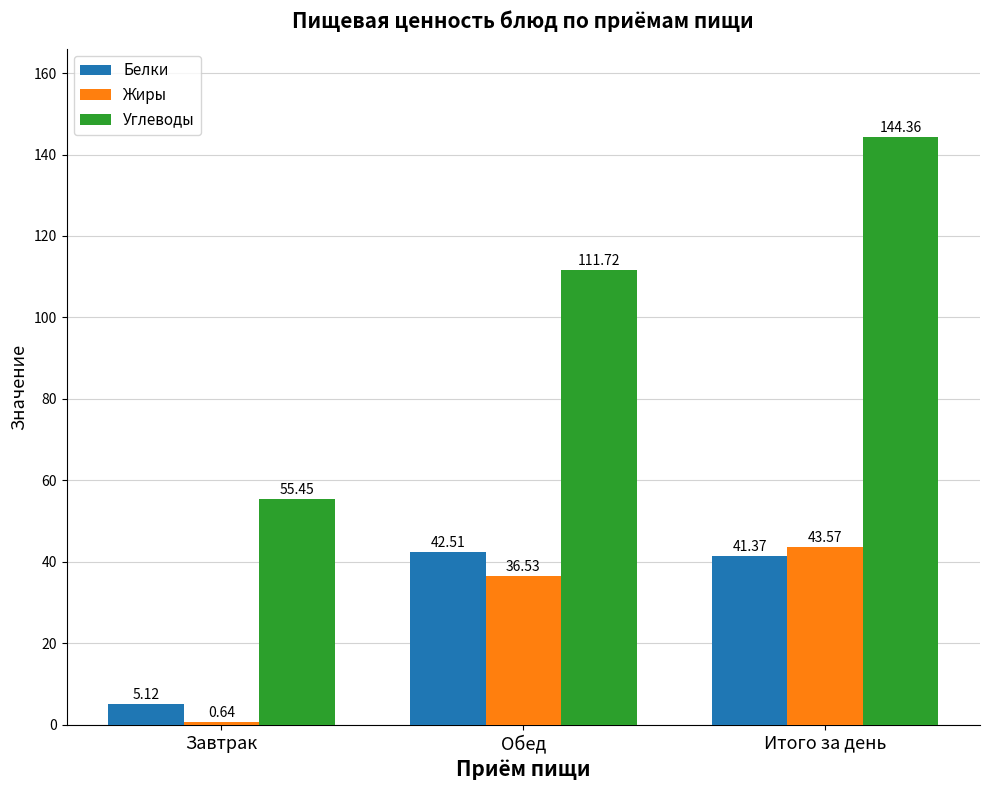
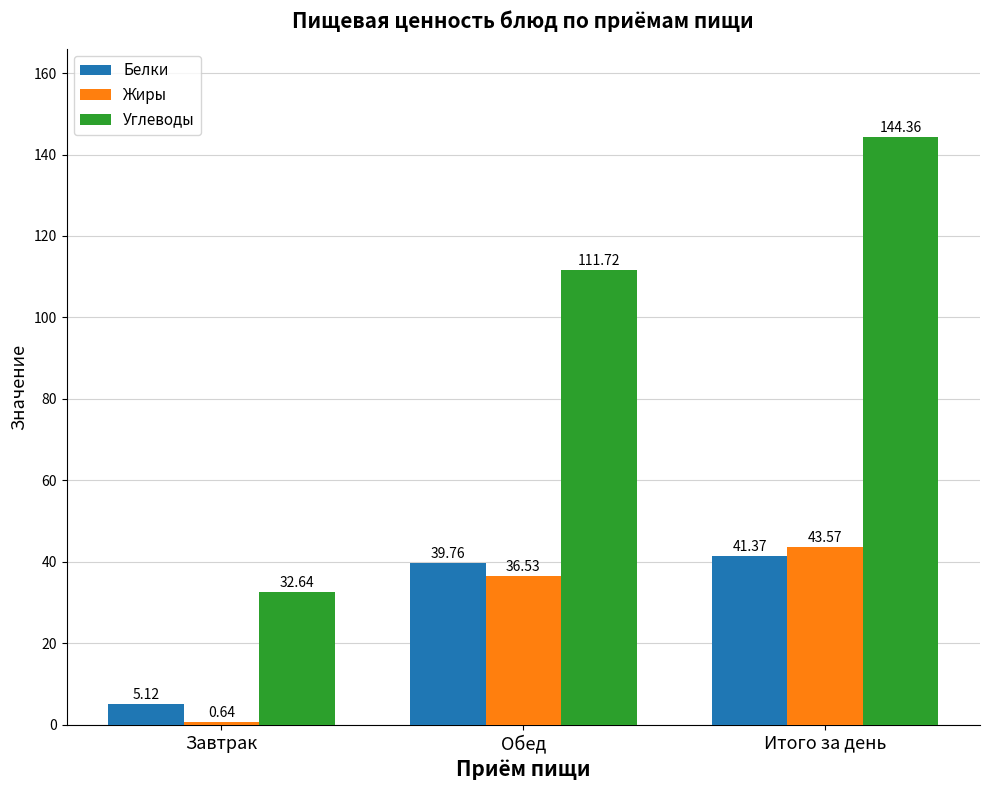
Углеводы, Завтрак: 55.45 -> 32.64
Белки, Обед: 42.51 -> 39.76
